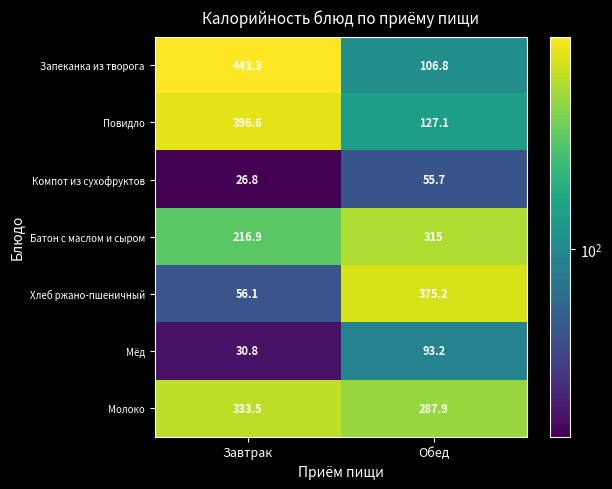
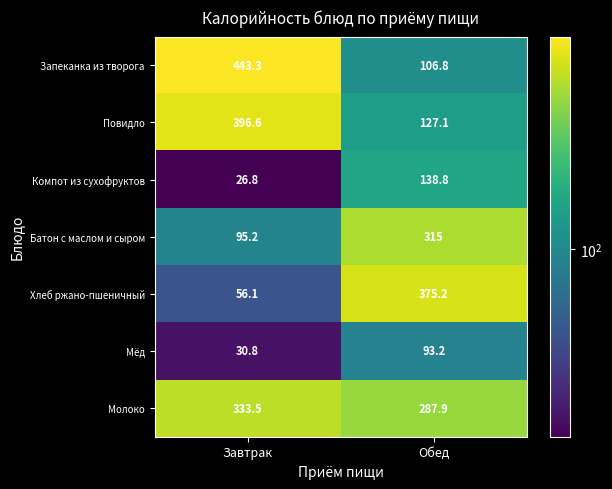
Компот из сухофруктов, Обед: 55.7 -> 138.8
Батон с маслом и сыром, Завтрак: 216.9 -> 95.2
